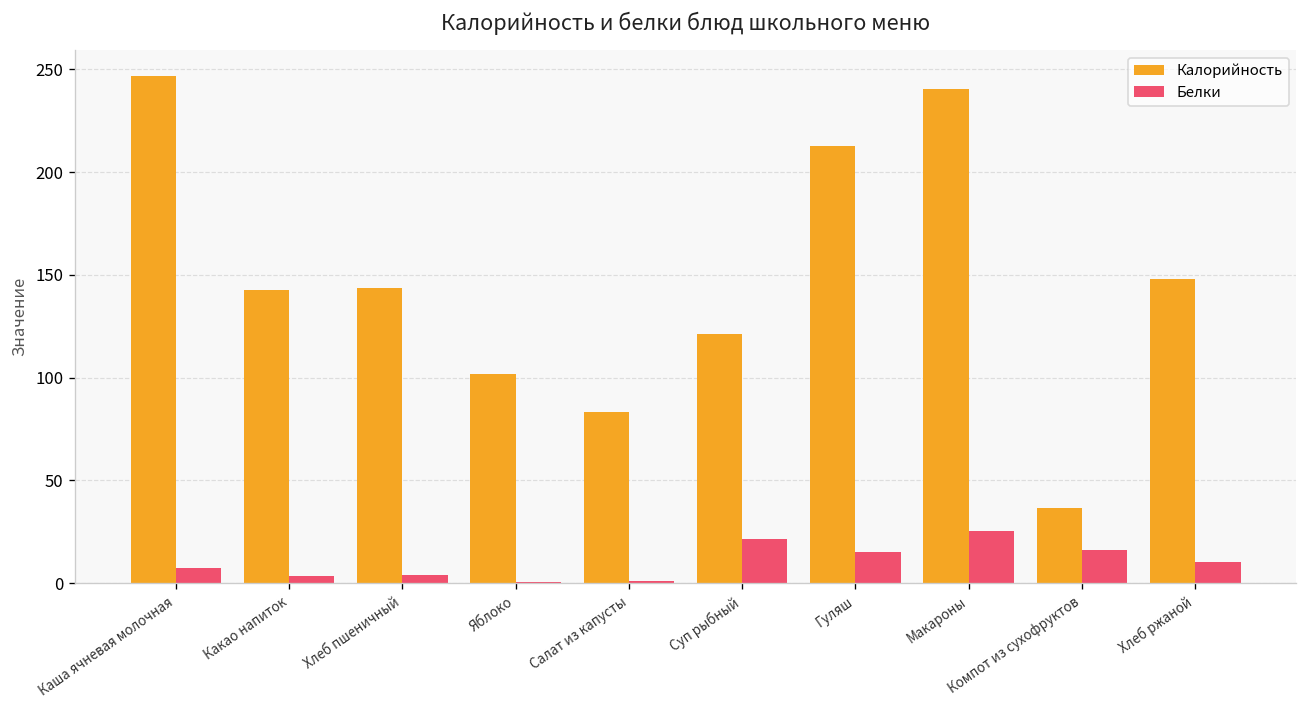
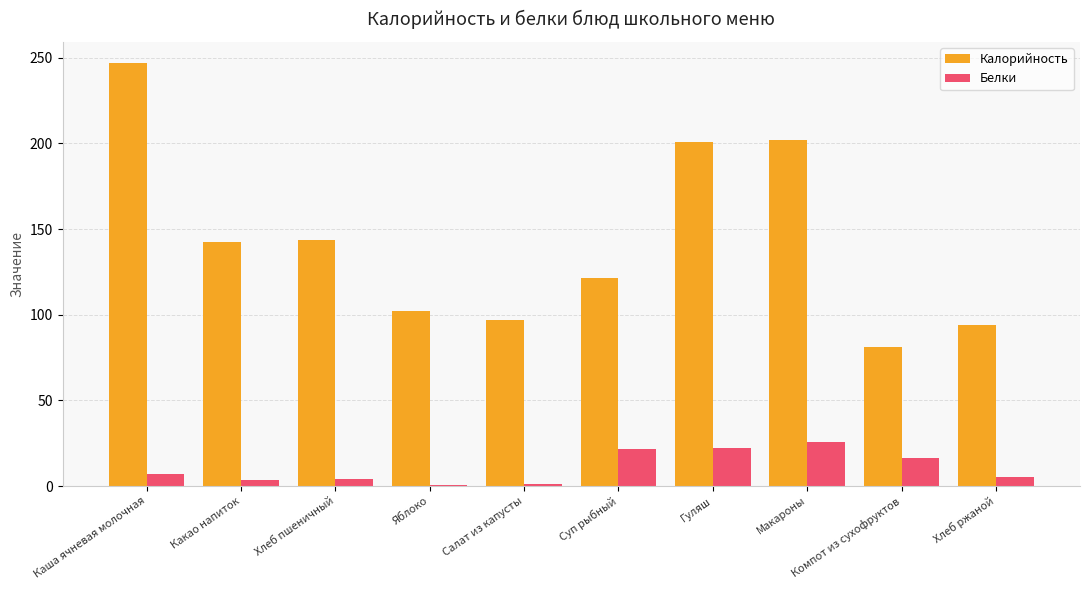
Калорийность, Салат из капусты: 83 -> 97
Калорийность, Гуляш: 213 -> 201
Белки, Гуляш: 15 -> 22
Калорийность, Макароны: 241 -> 202
Калорийность, Компот из сухофруктов: 36 -> 81
Калорийность, Хлеб ржаной: 148 -> 94
Белки, Хлеб ржаной: 10 -> 5
